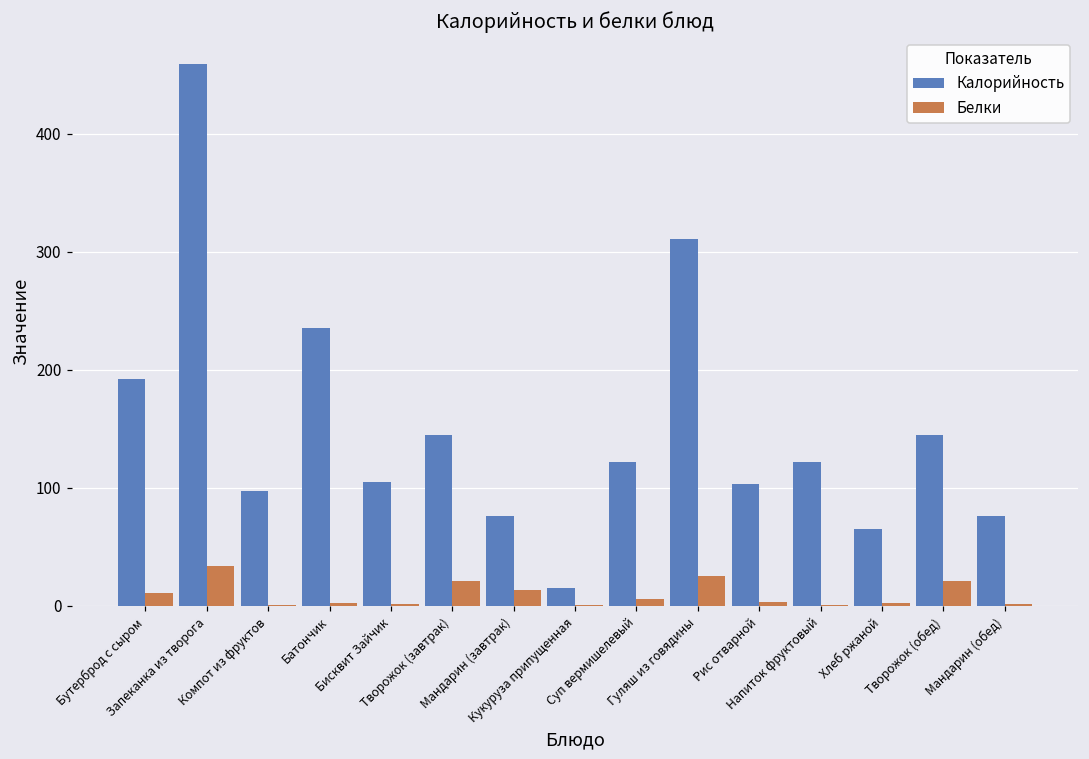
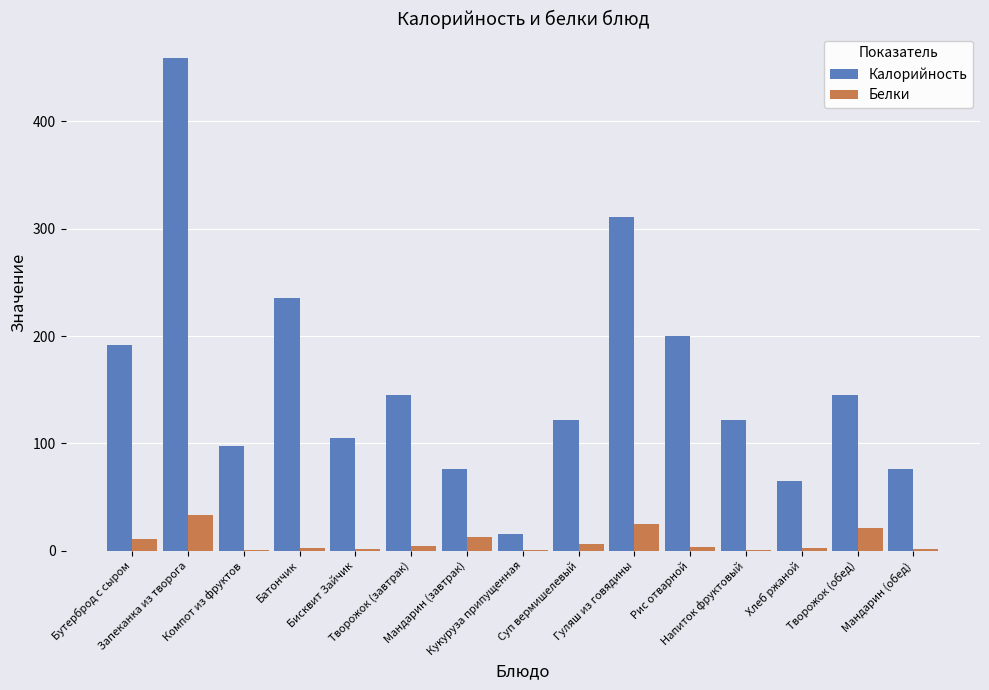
Белки, Творожок (завтрак): 21 -> 4
Калорийность, Рис отварной: 103 -> 200
